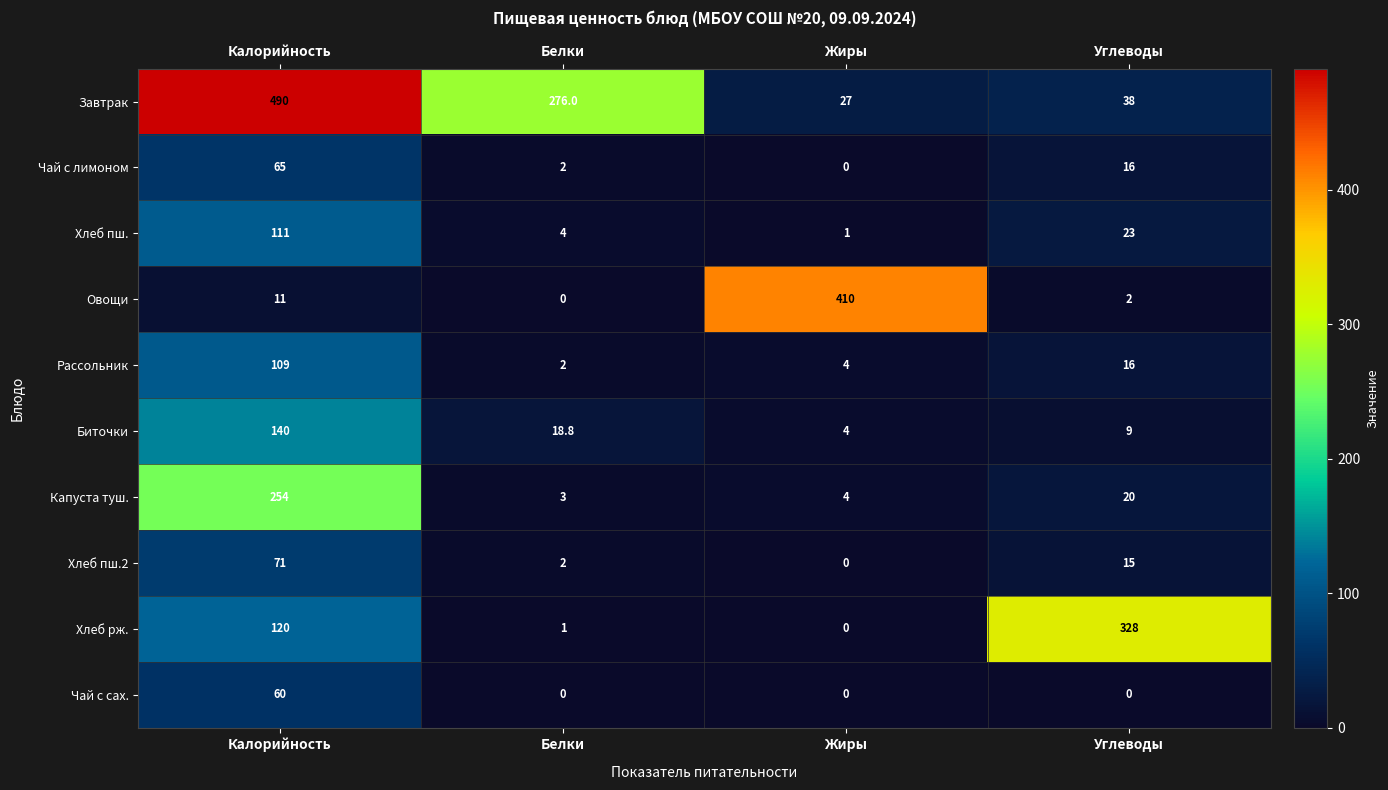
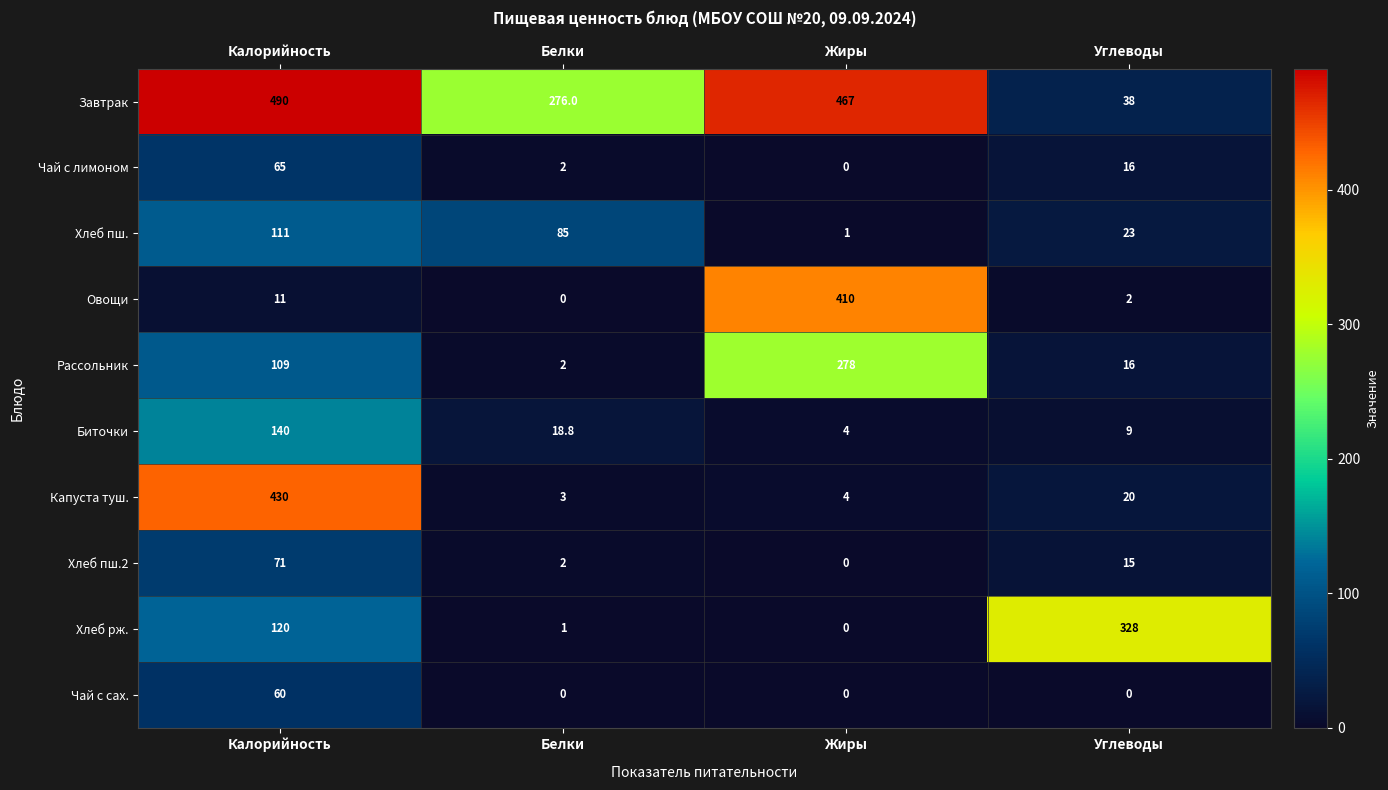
Завтрак, Жиры: 27 -> 467
Хлеб пш., Белки: 4 -> 85
Рассольник, Жиры: 4 -> 278
Капуста туш., Калорийность: 254 -> 430
